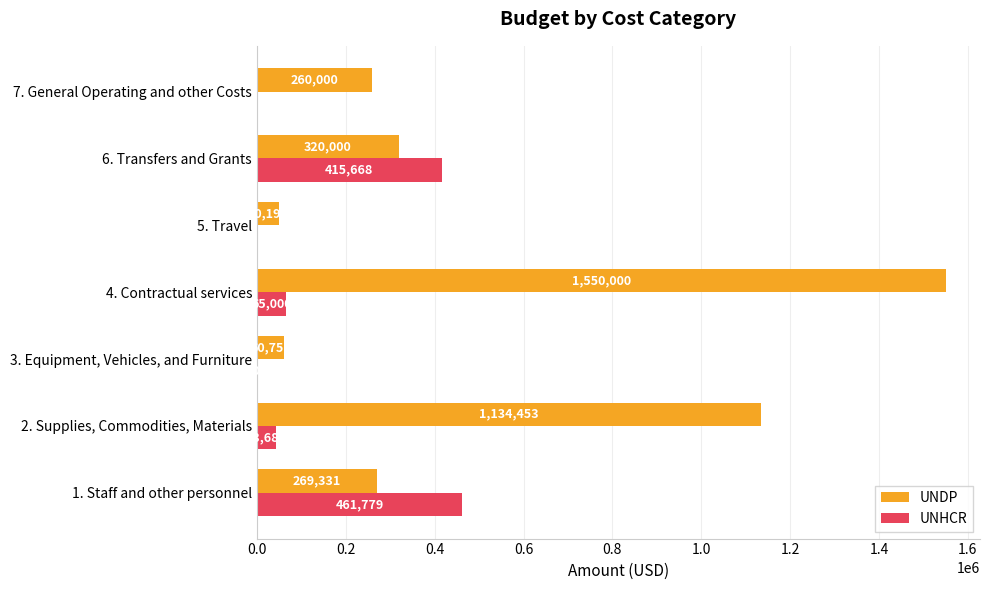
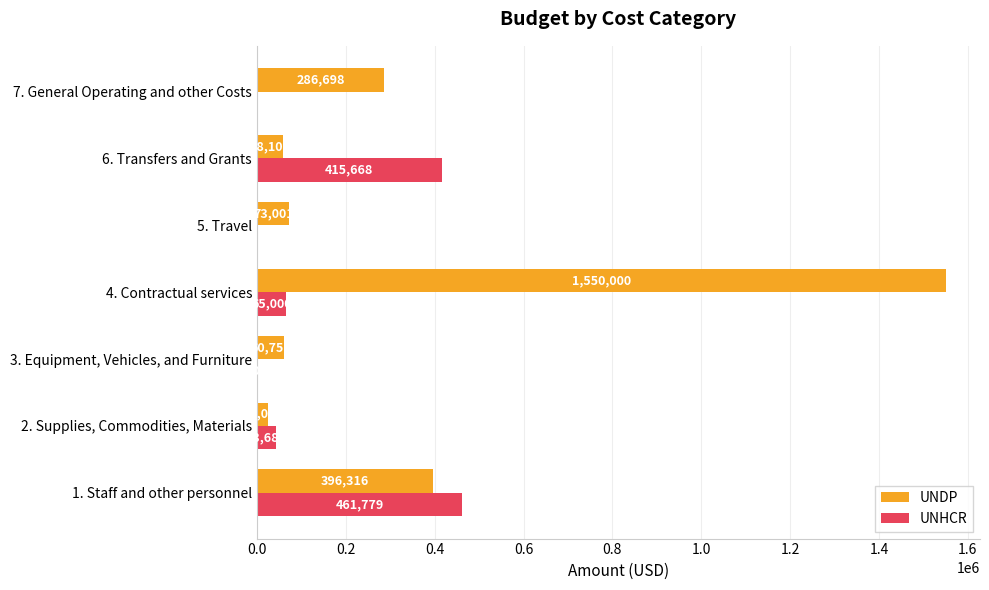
UNDP, 7. General Operating and other Costs: 260,000 -> 286,698
UNDP, 6. Transfers and Grants: 320,000 -> 58,108
UNDP, 5. Travel: 50000 -> 70000
UNDP, 2. Supplies, Commodities, Materials: 1130000 -> 30000
UNDP, 1. Staff and other personnel: 269,331 -> 396,316
